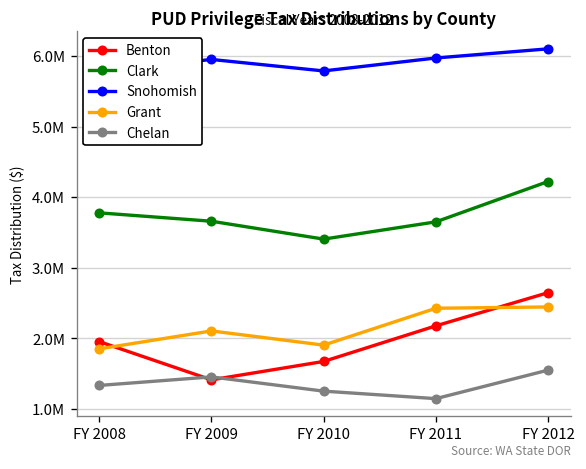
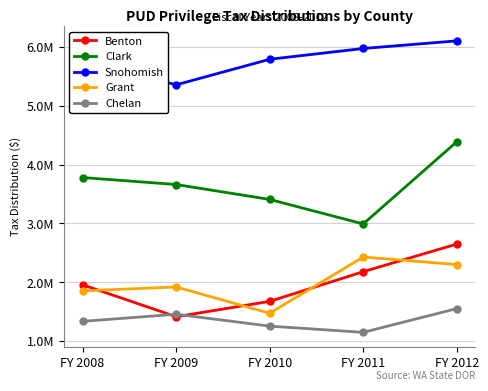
Snohomish, FY 2009: 6000000 -> 5400000
Grant, FY 2009: 2100000 -> 1900000
Grant, FY 2010: 1900000 -> 1500000
Clark, FY 2011: 3700000 -> 3000000
Clark, FY 2012: 4200000 -> 4400000
Grant, FY 2012: 2400000 -> 2300000
